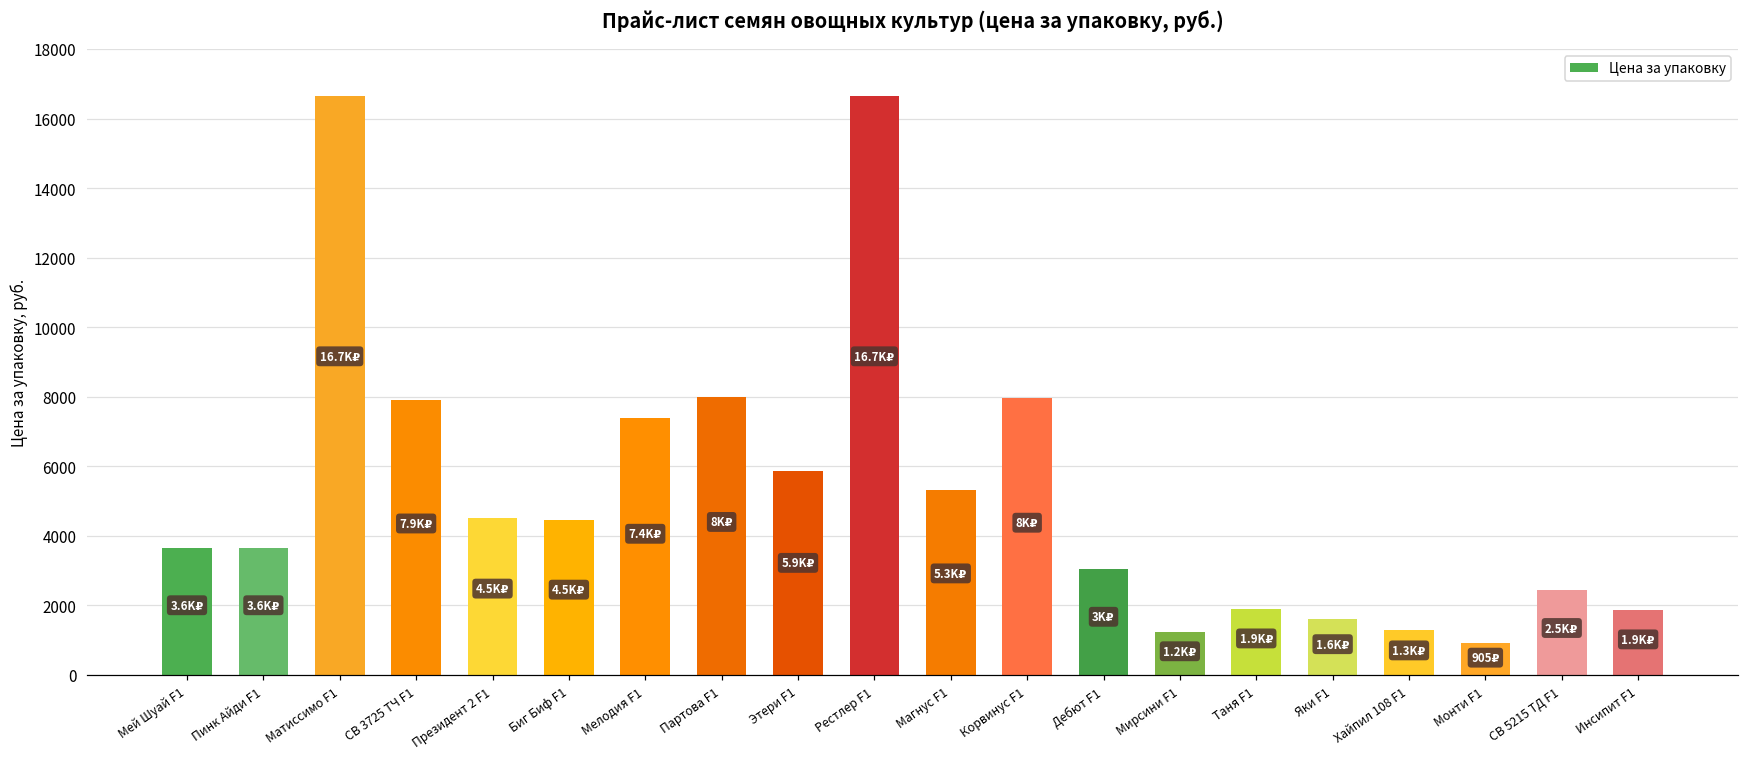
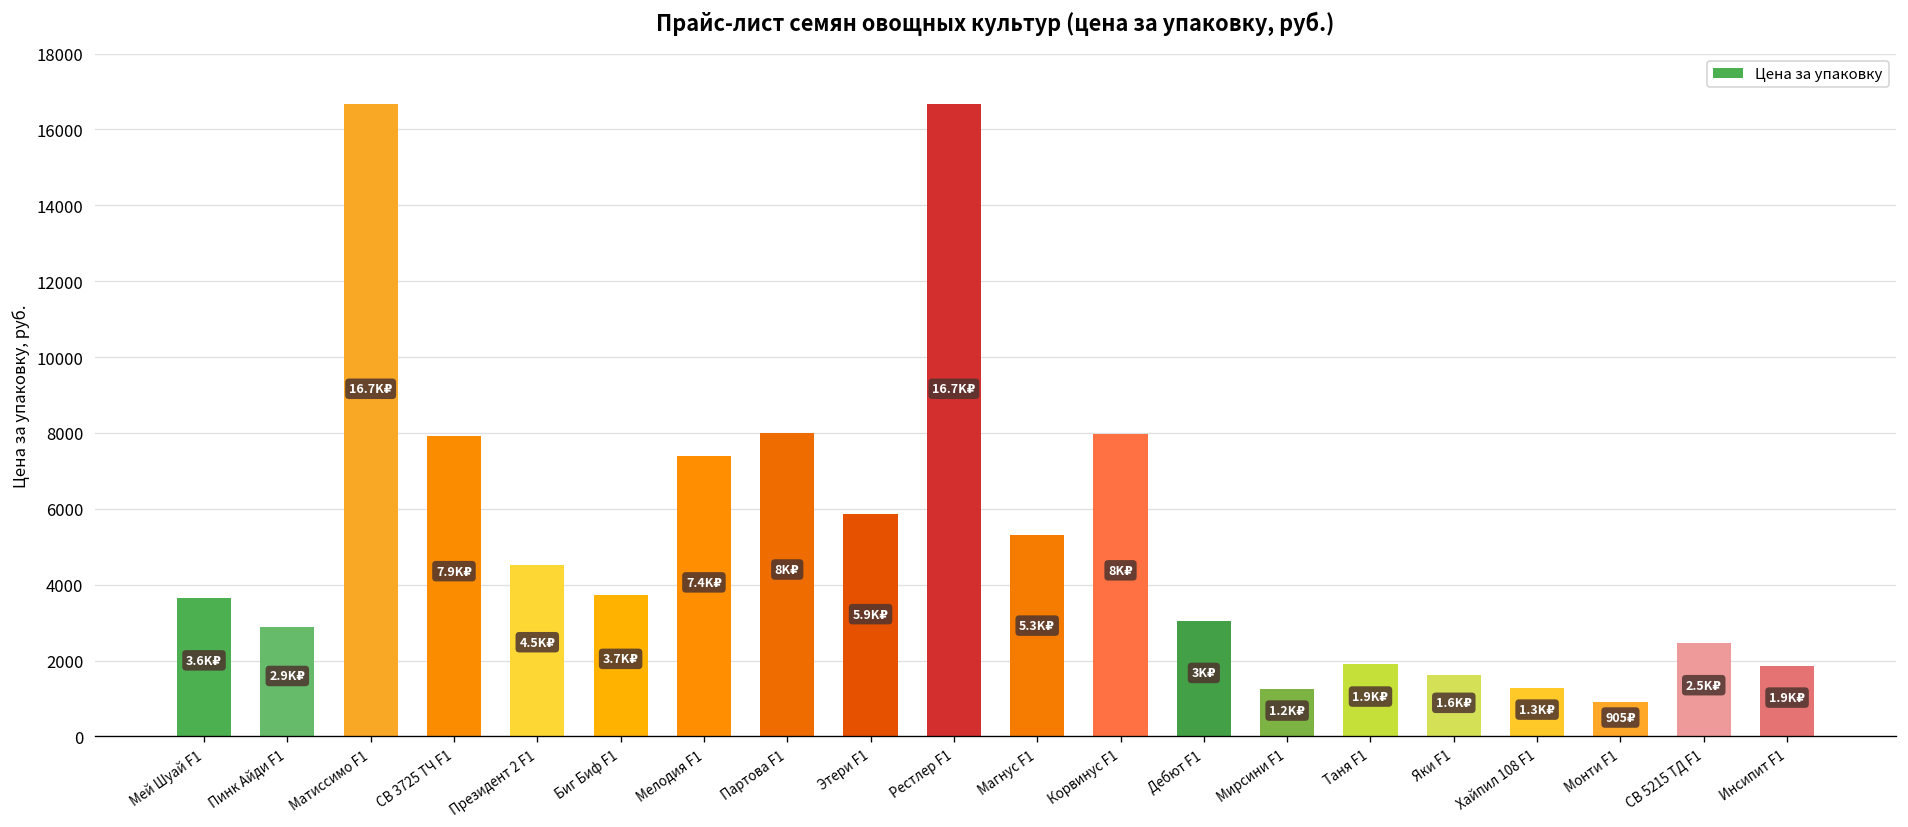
Пинк Айди F1: 3.6K₽ -> 2.9K₽
Биг Биф F1: 4.5K₽ -> 3.7K₽
